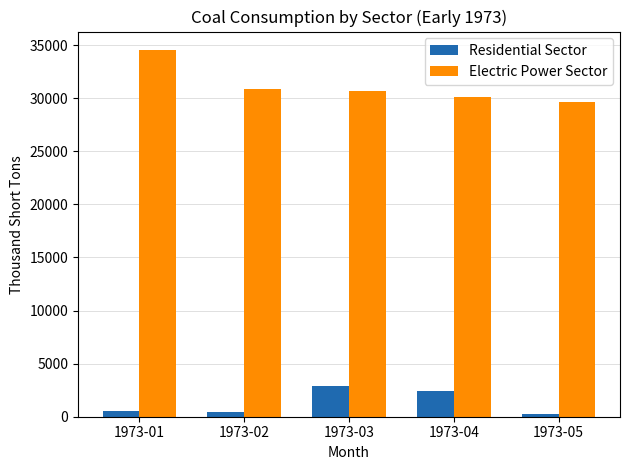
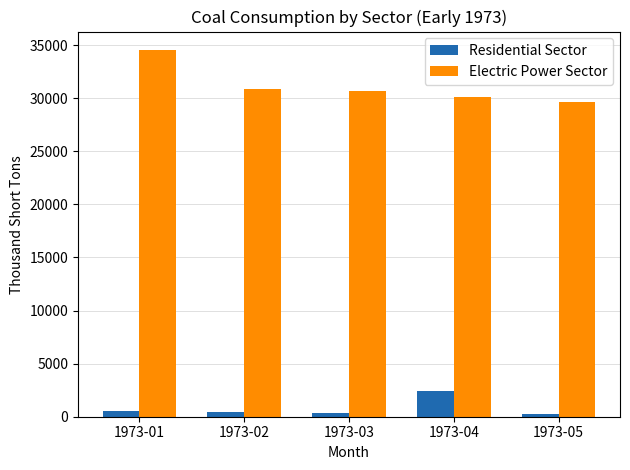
Residential Sector, 1973-03: 2900 -> 400
